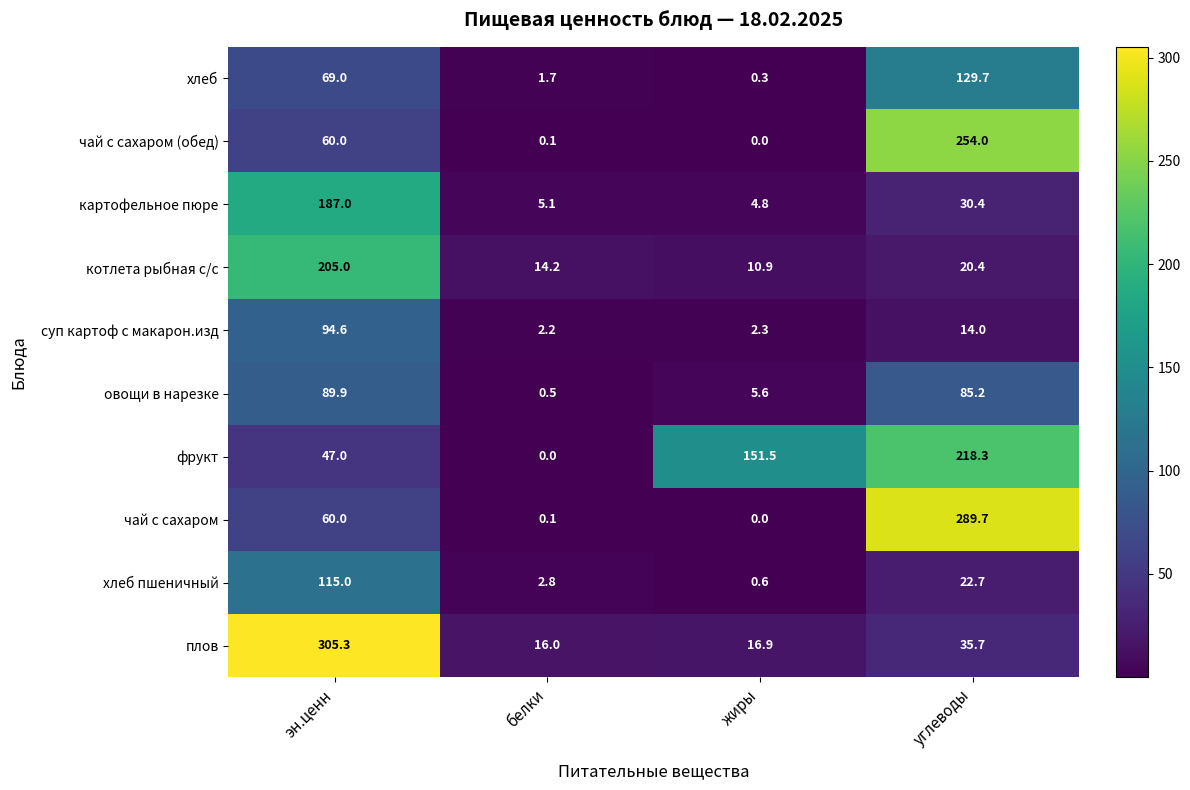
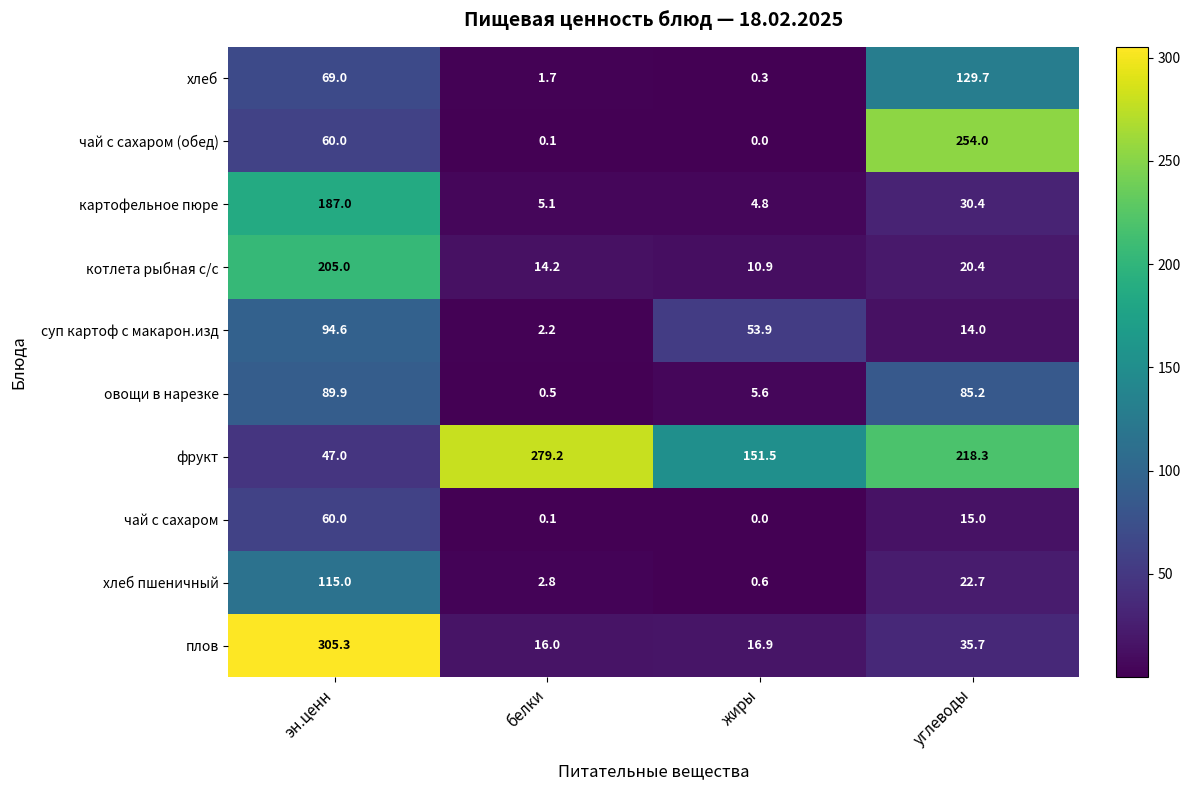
суп картоф с макарон.изд, жиры: 2.3 -> 53.9
фрукт, белки: 0.0 -> 279.2
чай с сахаром, углеводы: 289.7 -> 15.0
